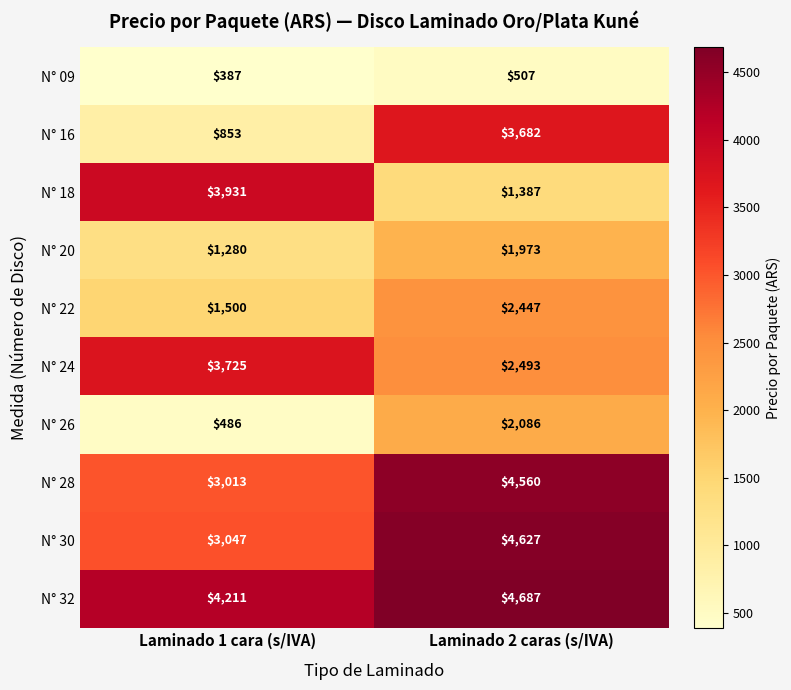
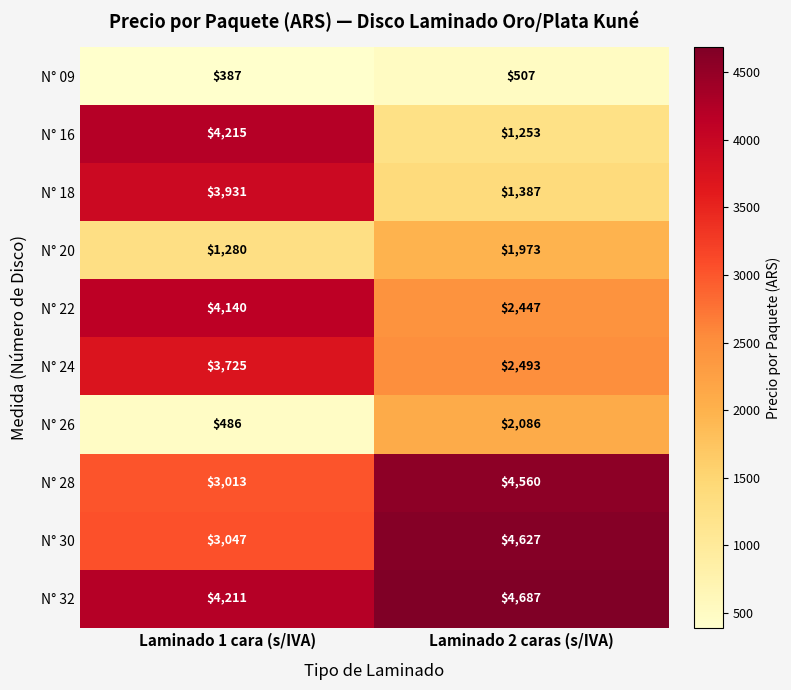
N° 16, Laminado 1 cara (s/IVA): $853 -> $4,215
N° 16, Laminado 2 caras (s/IVA): $3,682 -> $1,253
N° 22, Laminado 1 cara (s/IVA): $1,500 -> $4,140
